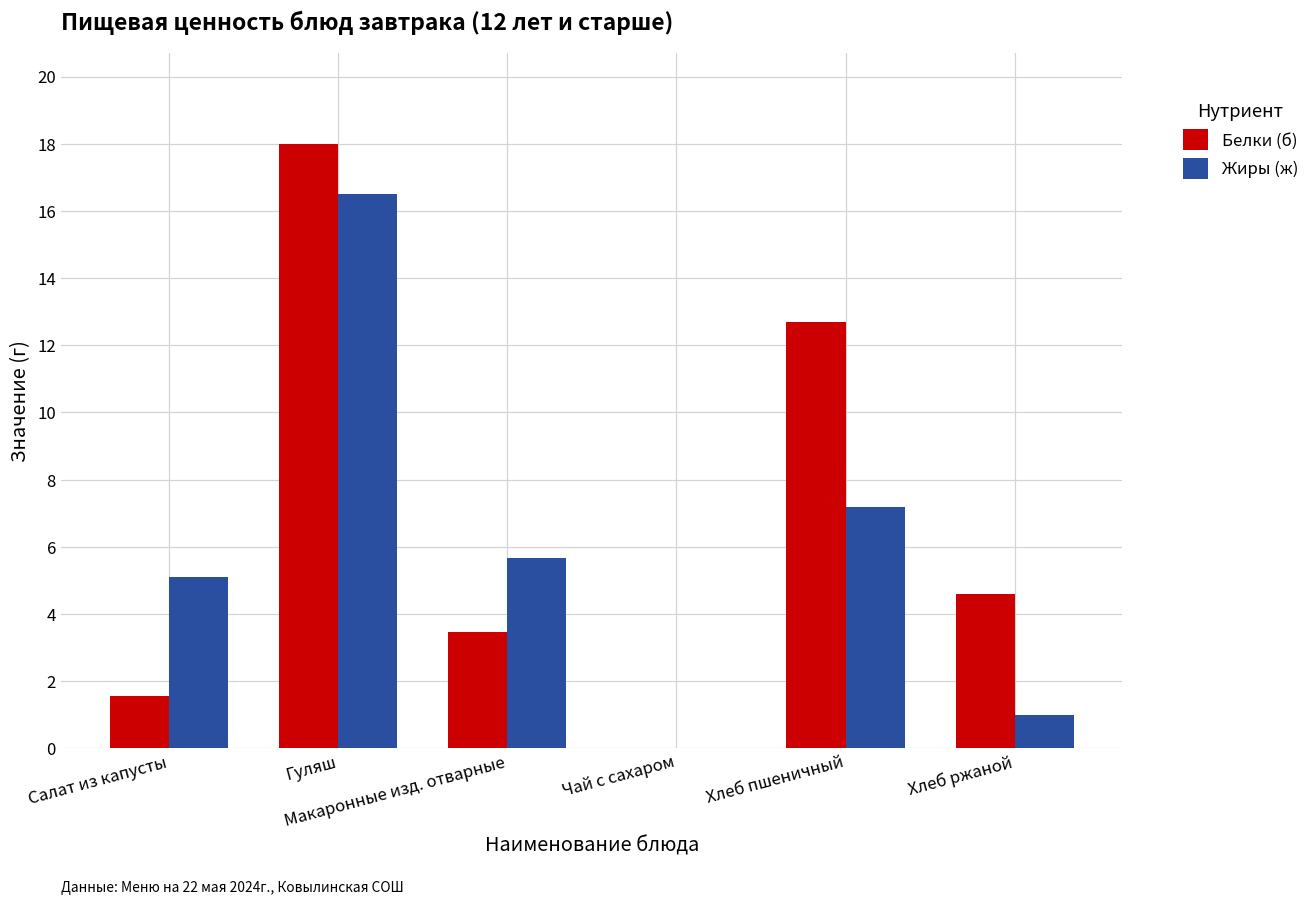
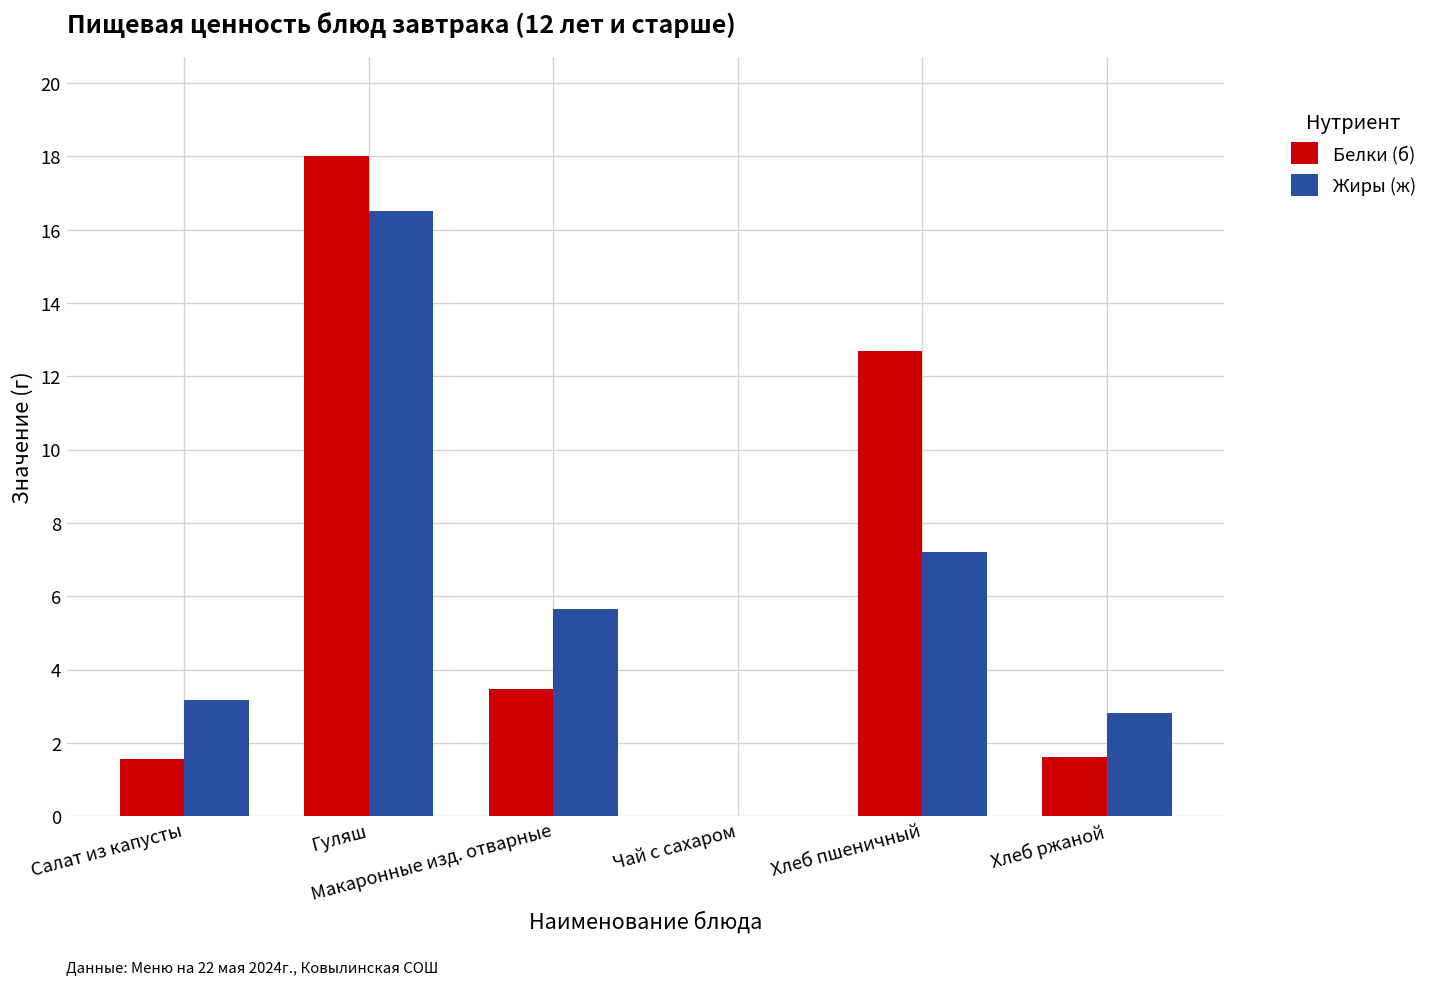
Жиры (ж), Салат из капусты: 5.1 -> 3.2
Белки (б), Хлеб ржаной: 4.6 -> 1.6
Жиры (ж), Хлеб ржаной: 1.0 -> 2.8
